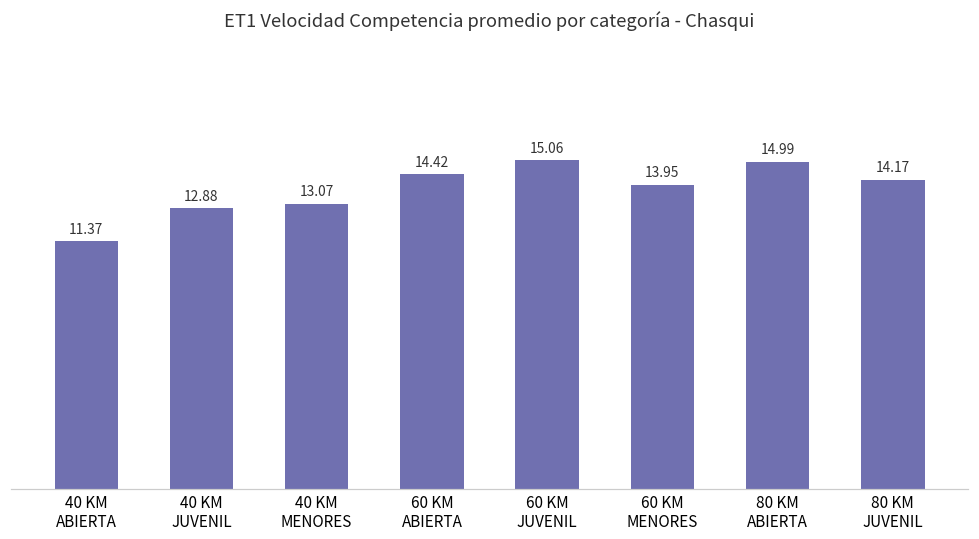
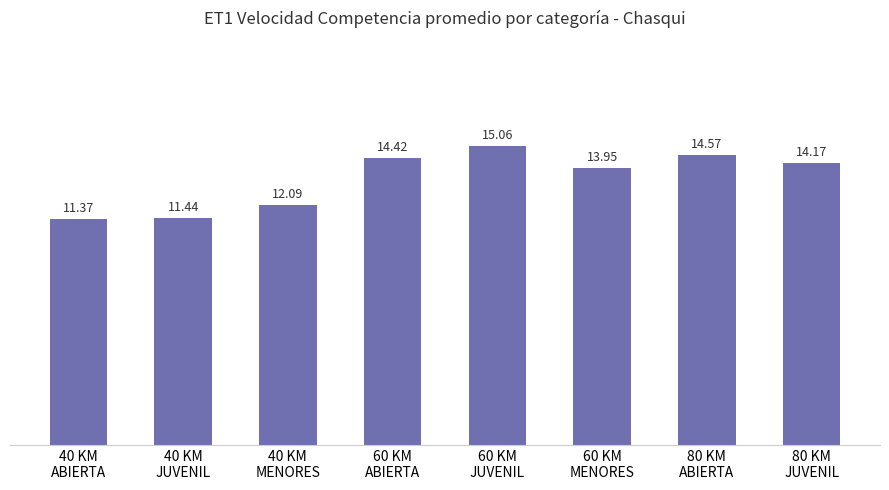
40 KM JUVENIL: 12.88 -> 11.44
40 KM MENORES: 13.07 -> 12.09
80 KM ABIERTA: 14.99 -> 14.57
